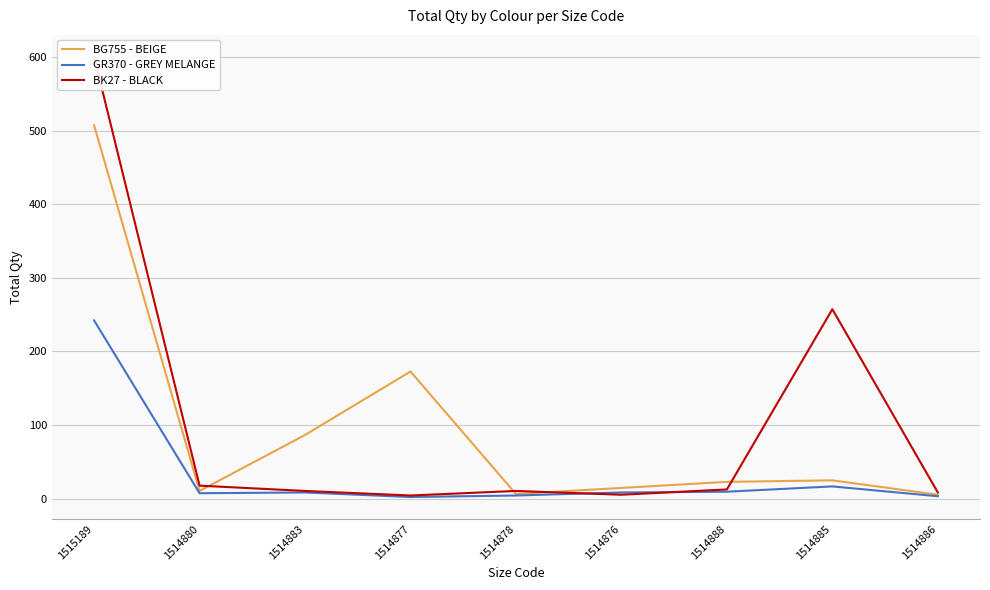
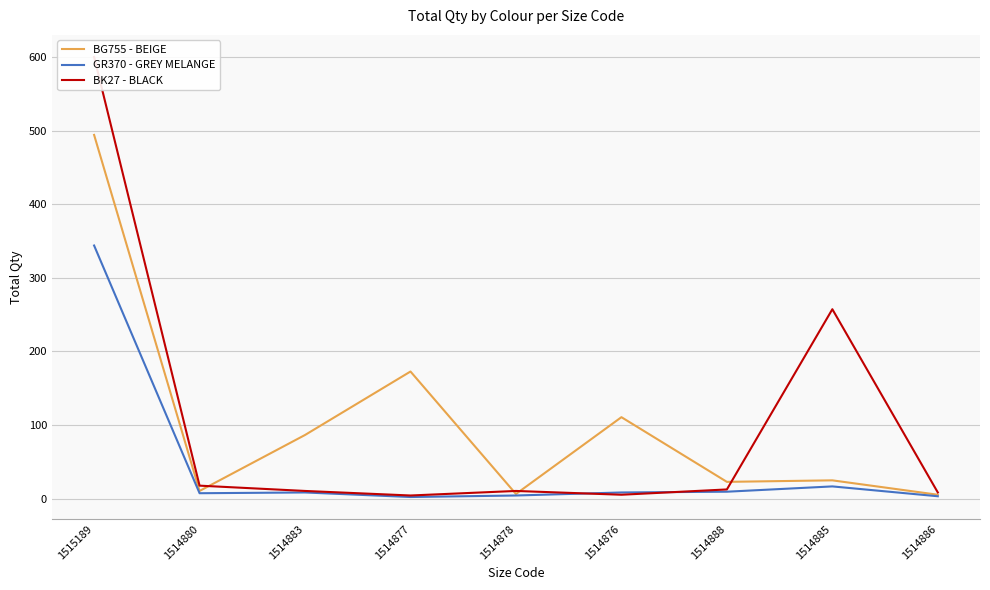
BG755 - BEIGE, 1515189: 510 -> 490
GR370 - GREY MELANGE, 1515189: 240 -> 340
BG755 - BEIGE, 1514876: 10 -> 110
